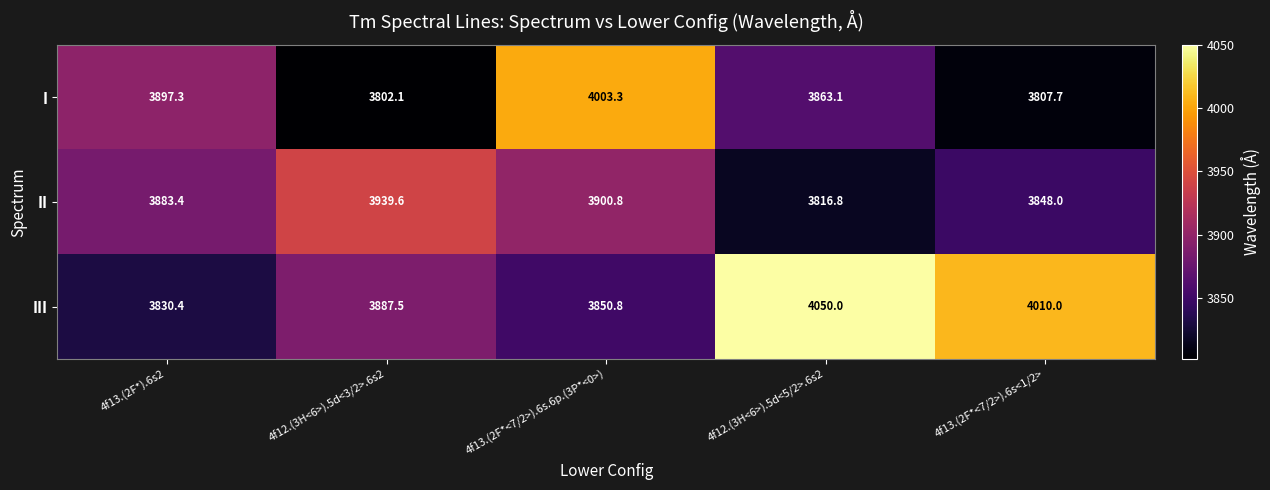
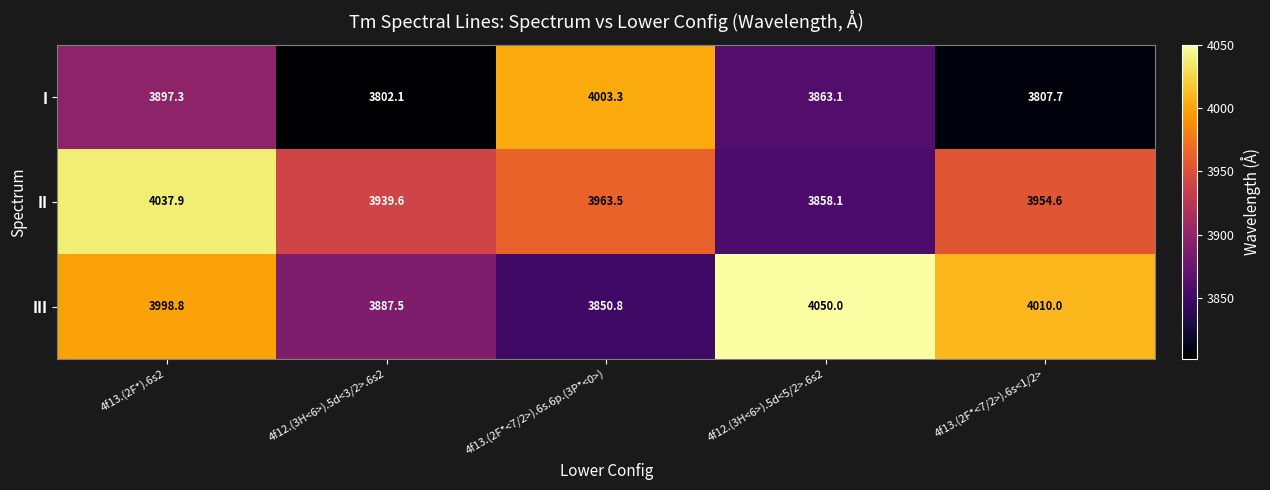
II, 4f13.(2F*).6s2: 3883.4 -> 4037.9
II, 4f13.(2F*<7/2>).6s.6p.(3P*<0>): 3900.8 -> 3963.5
II, 4f12.(3H<6>).5d<5/2>.6s2: 3816.8 -> 3858.1
II, 4f13.(2F*<7/2>).6s<1/2>: 3848.0 -> 3954.6
III, 4f13.(2F*).6s2: 3830.4 -> 3998.8
